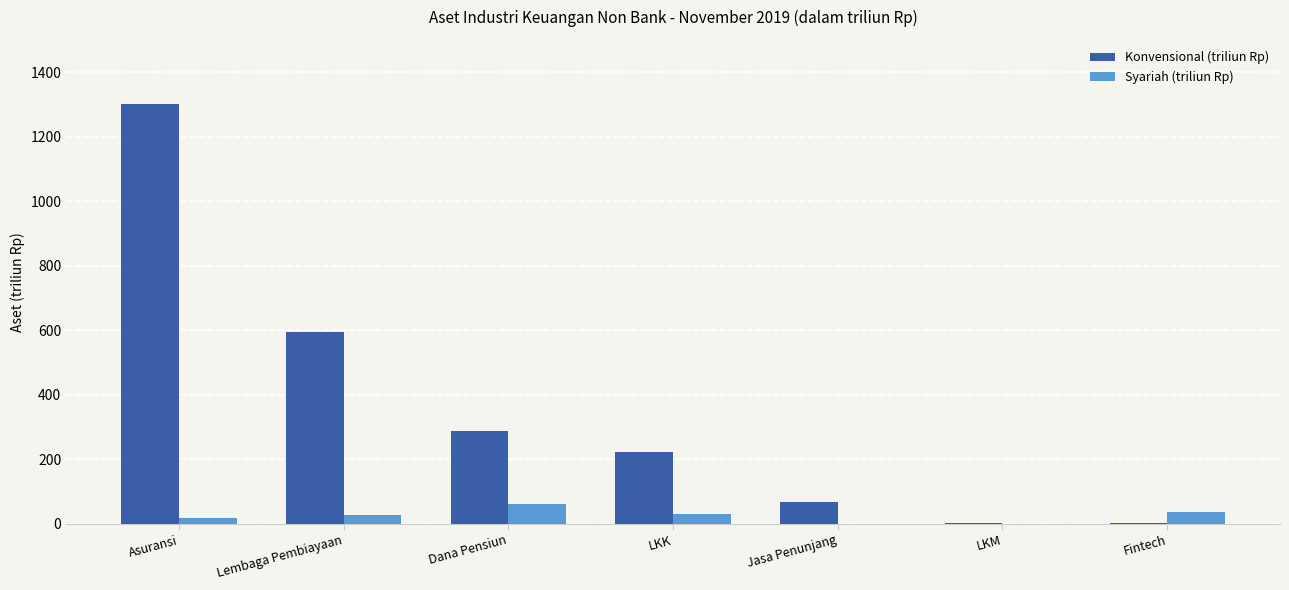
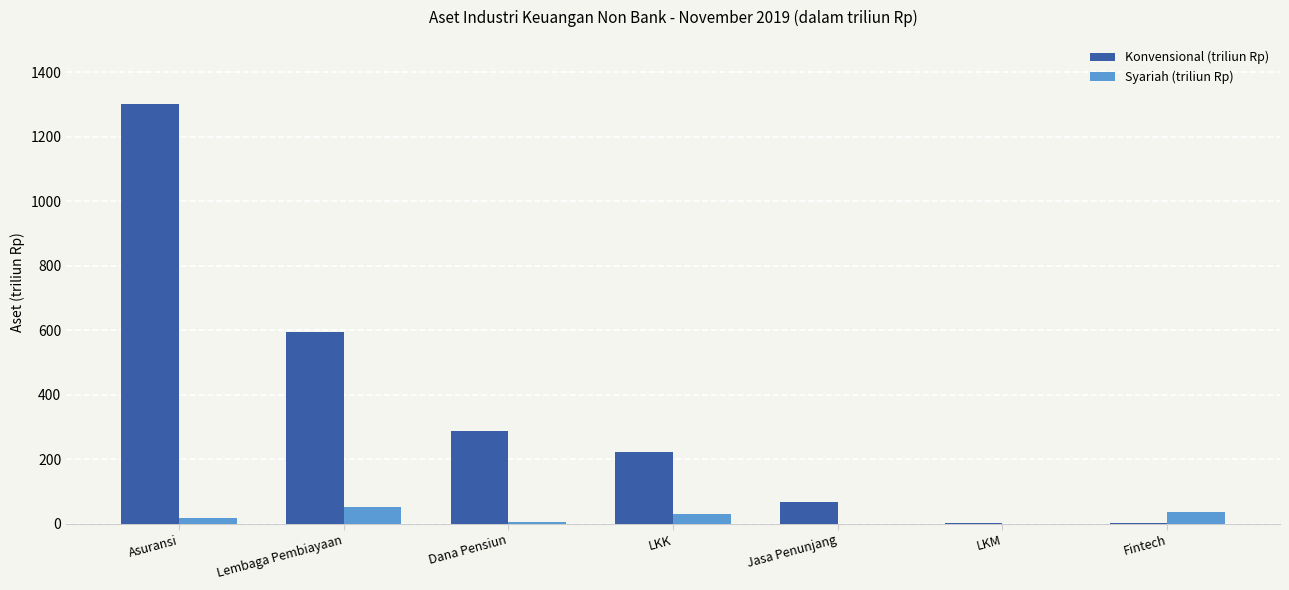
Syariah (triliun Rp), Lembaga Pembiayaan: 30 -> 50
Syariah (triliun Rp), Dana Pensiun: 60 -> 0
